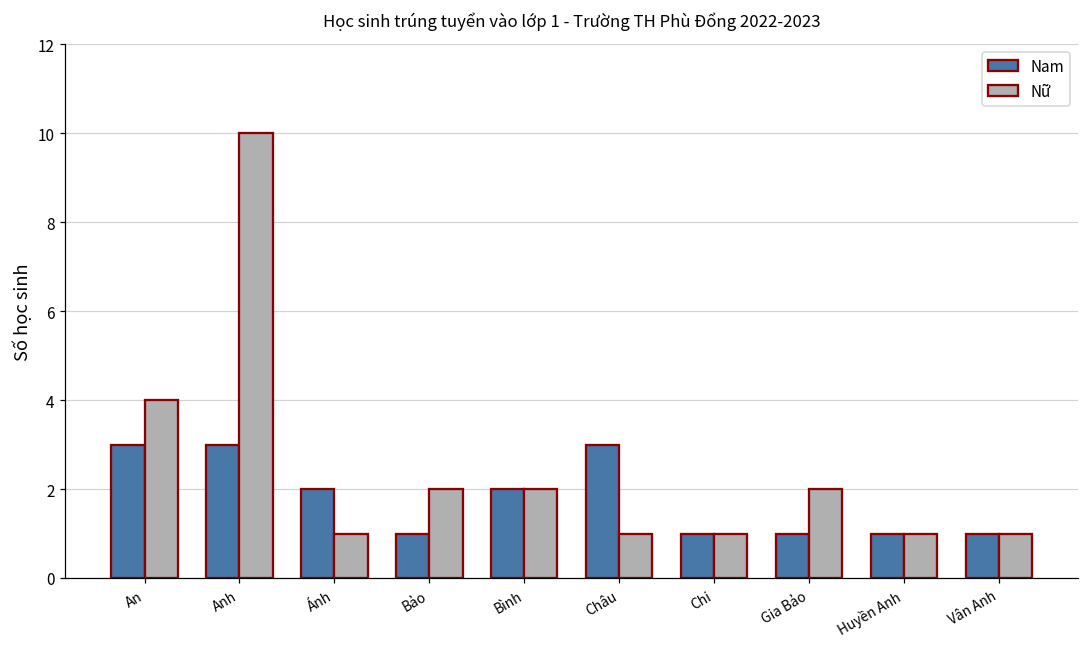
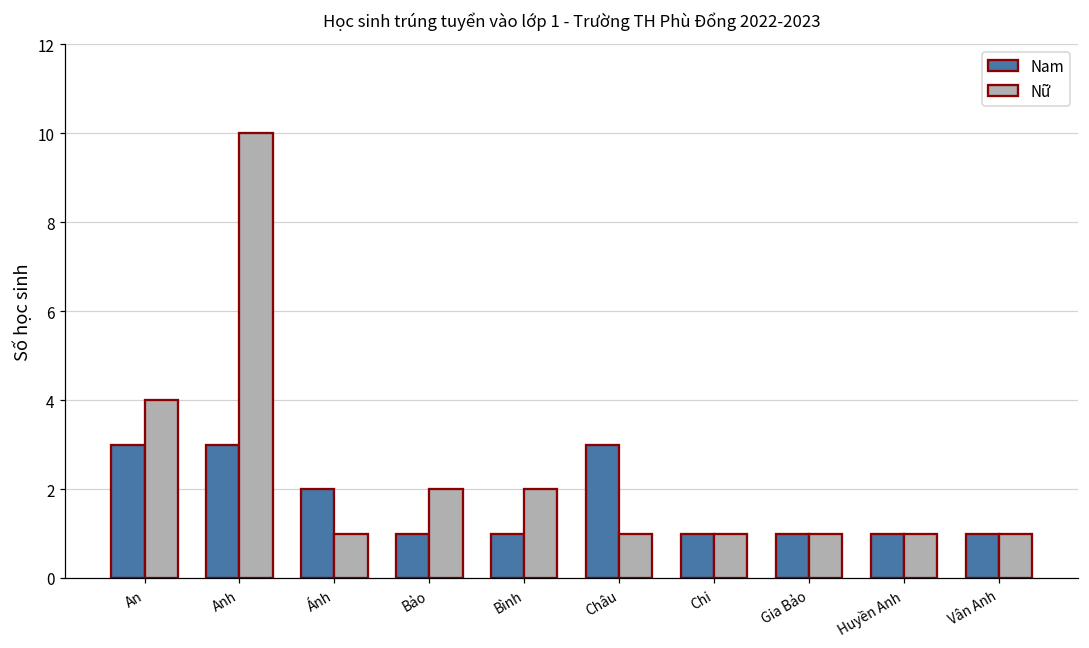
Nam, Bình: 2 -> 1
Nữ, Gia Bảo: 2 -> 1
